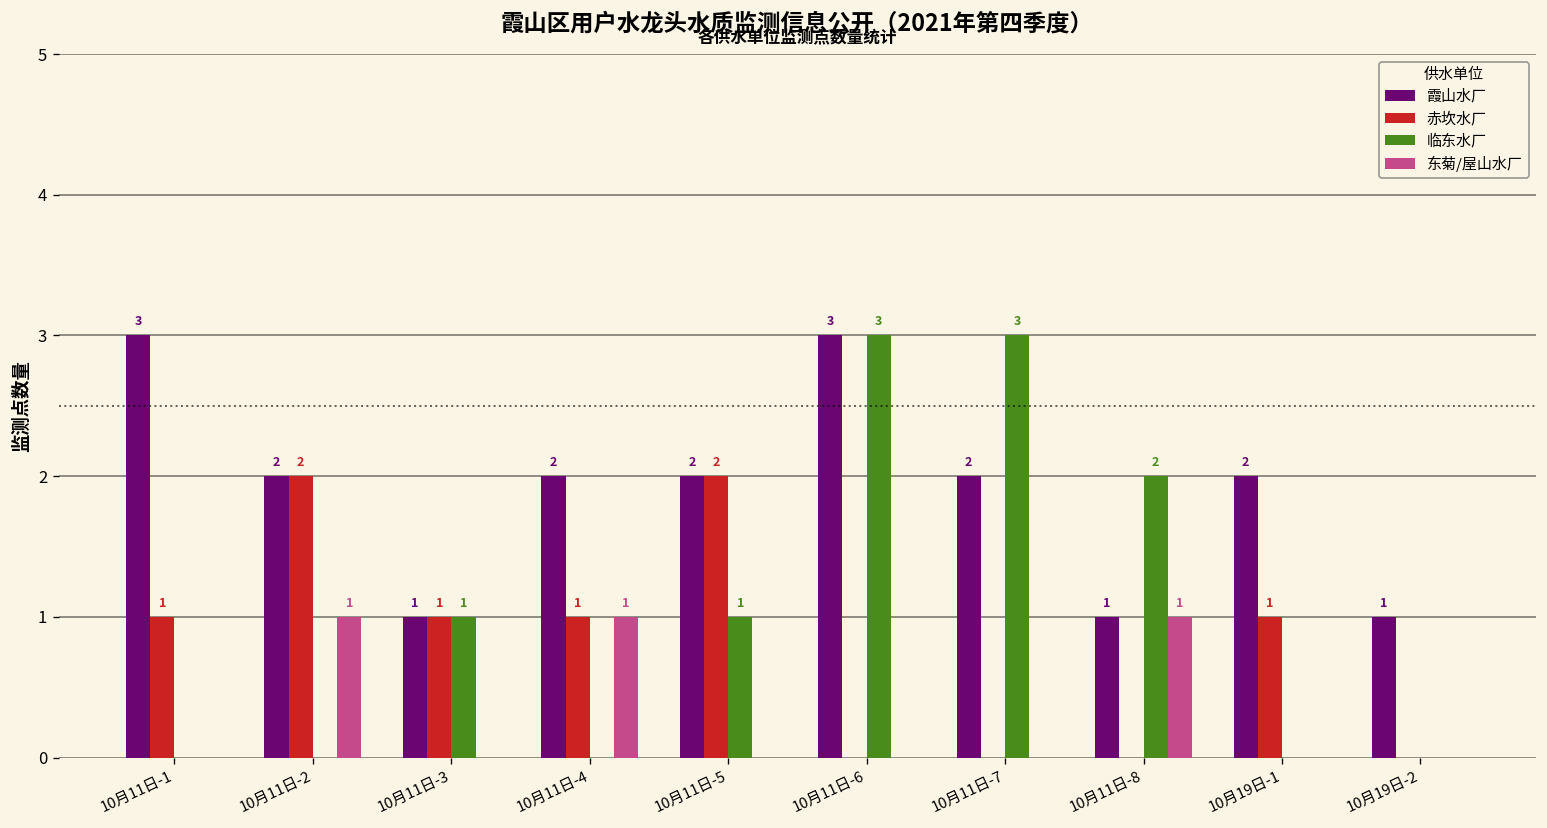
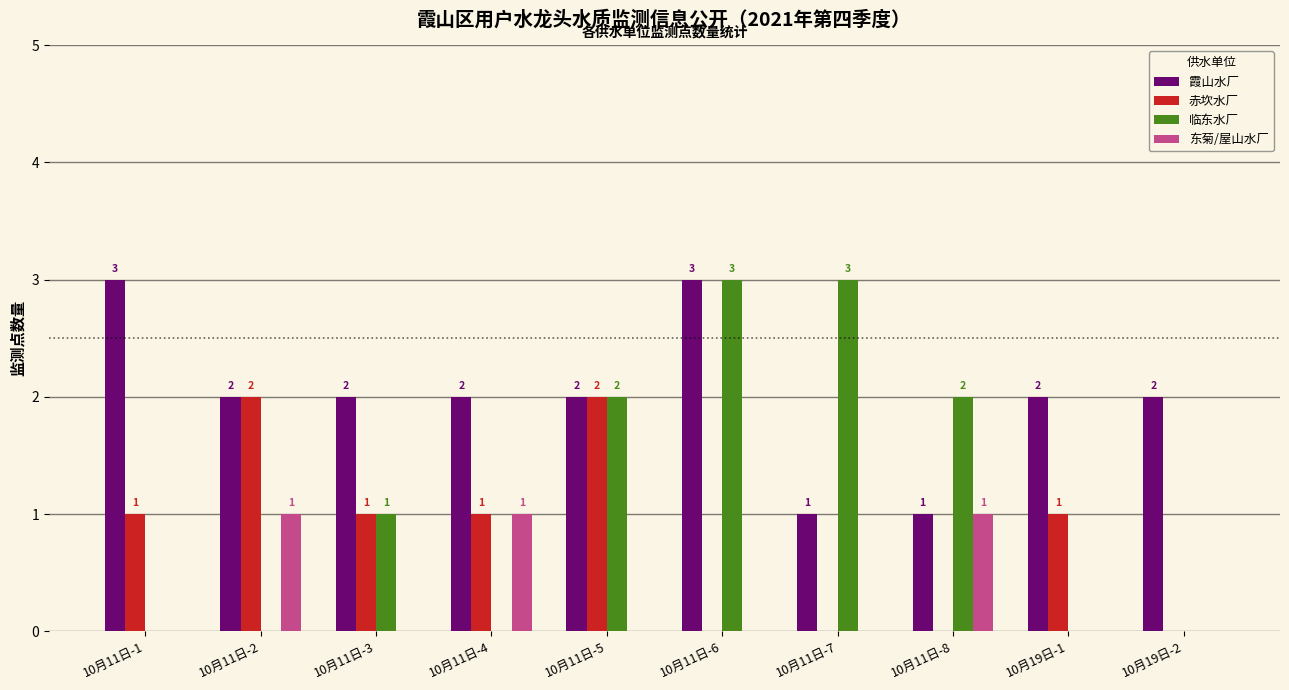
霞山水厂, 10月11日-3: 1 -> 2
临东水厂, 10月11日-5: 1 -> 2
霞山水厂, 10月11日-7: 2 -> 1
霞山水厂, 10月19日-2: 1 -> 2
